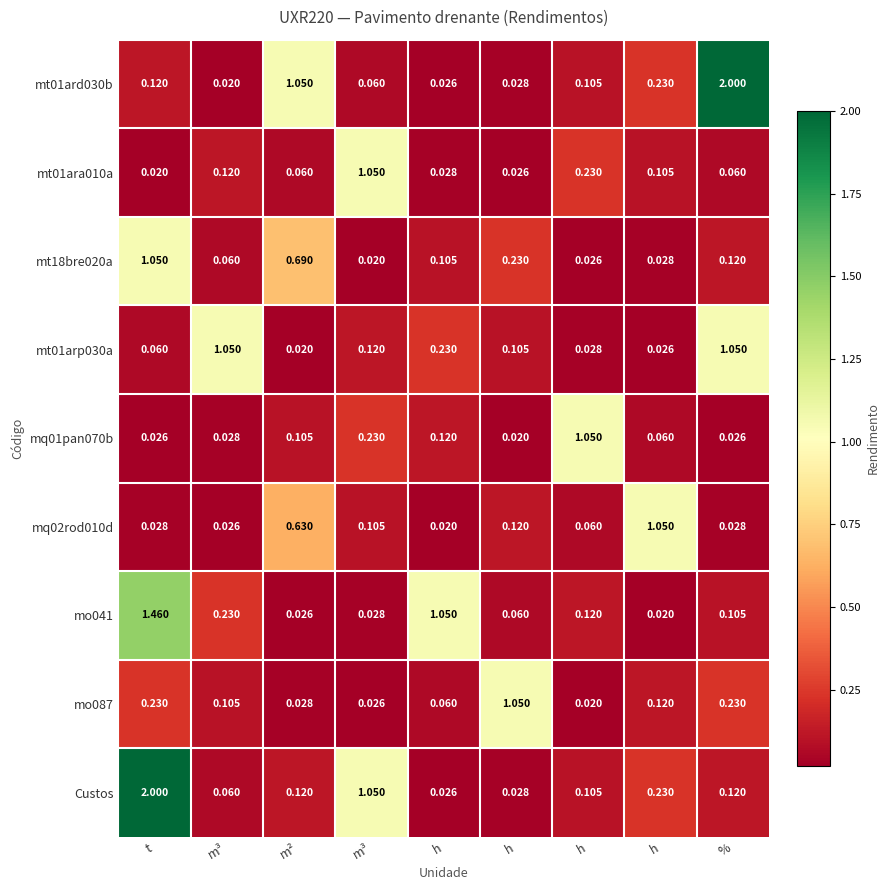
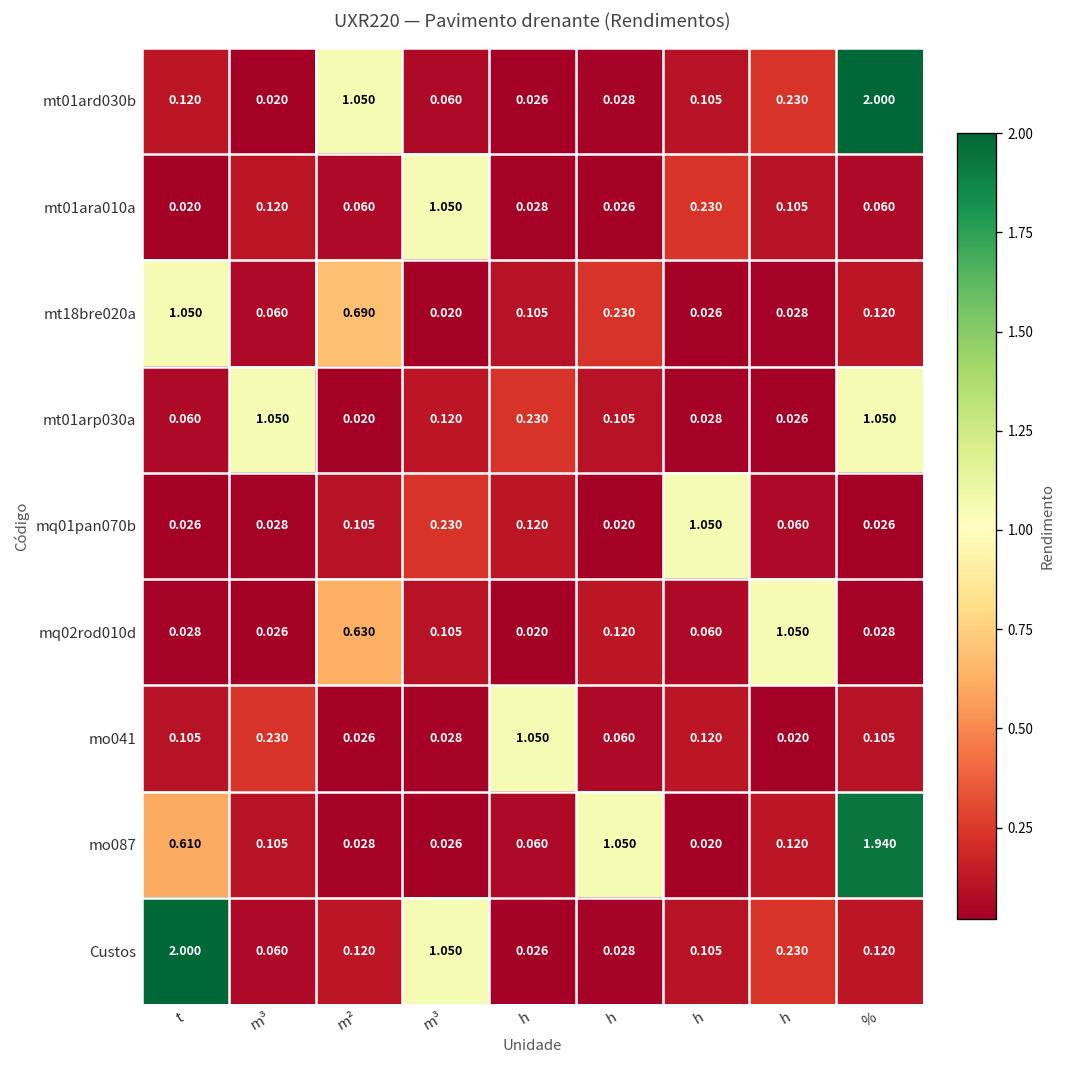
mo041, t: 1.460 -> 0.105
mo087, t: 0.230 -> 0.610
mo087, %: 0.230 -> 1.940
